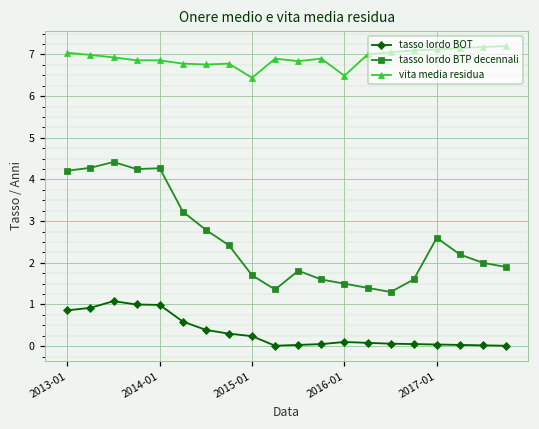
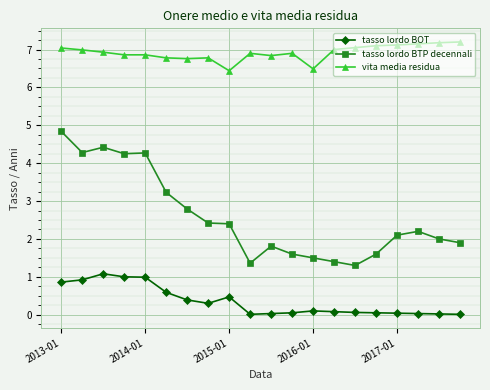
tasso lordo BTP decennali, 2013-01: 4.2 -> 4.8
tasso lordo BOT, 2015-01: 0.2 -> 0.5
tasso lordo BTP decennali, 2015-01: 1.7 -> 2.4
tasso lordo BTP decennali, 2017-01: 2.6 -> 2.1
